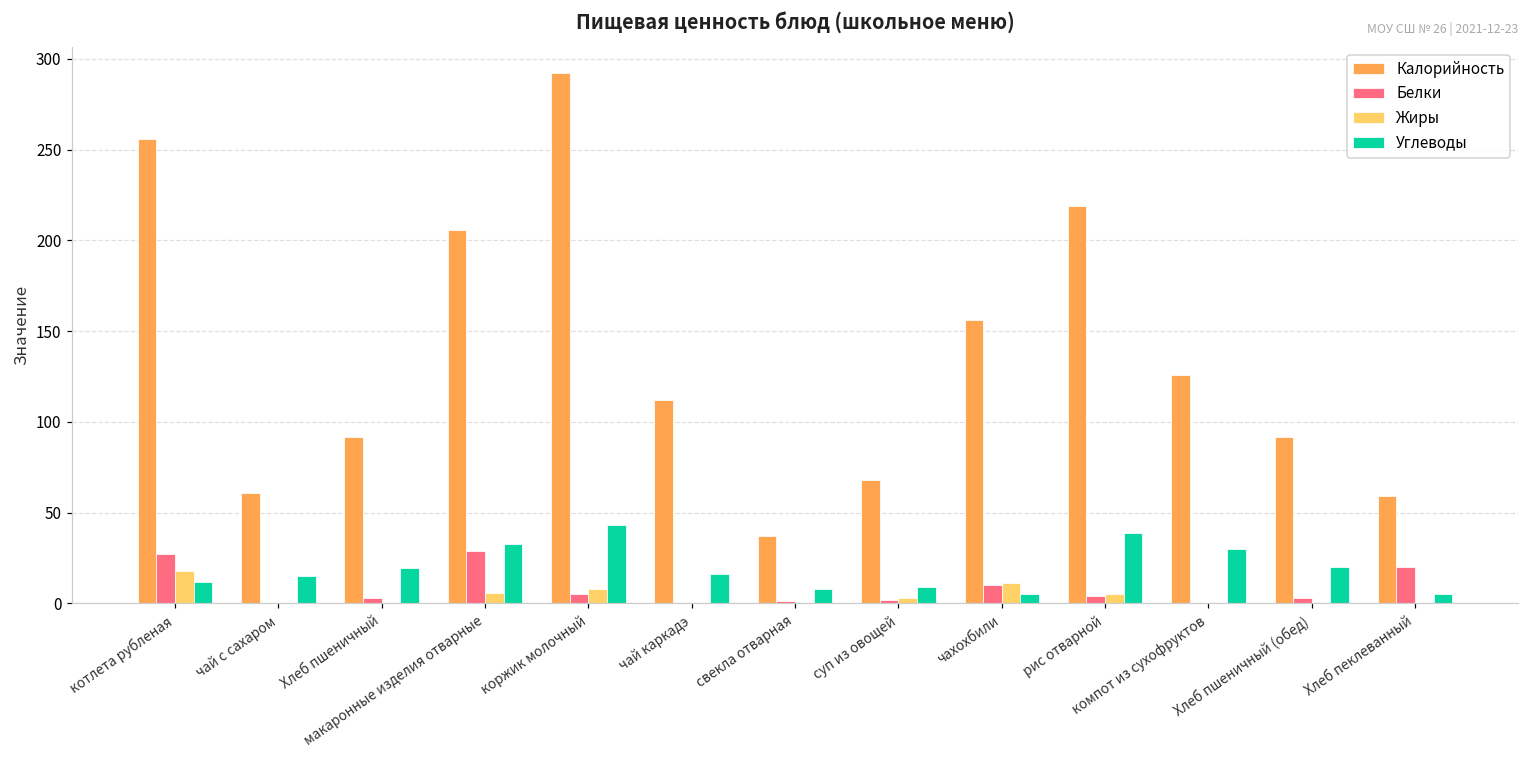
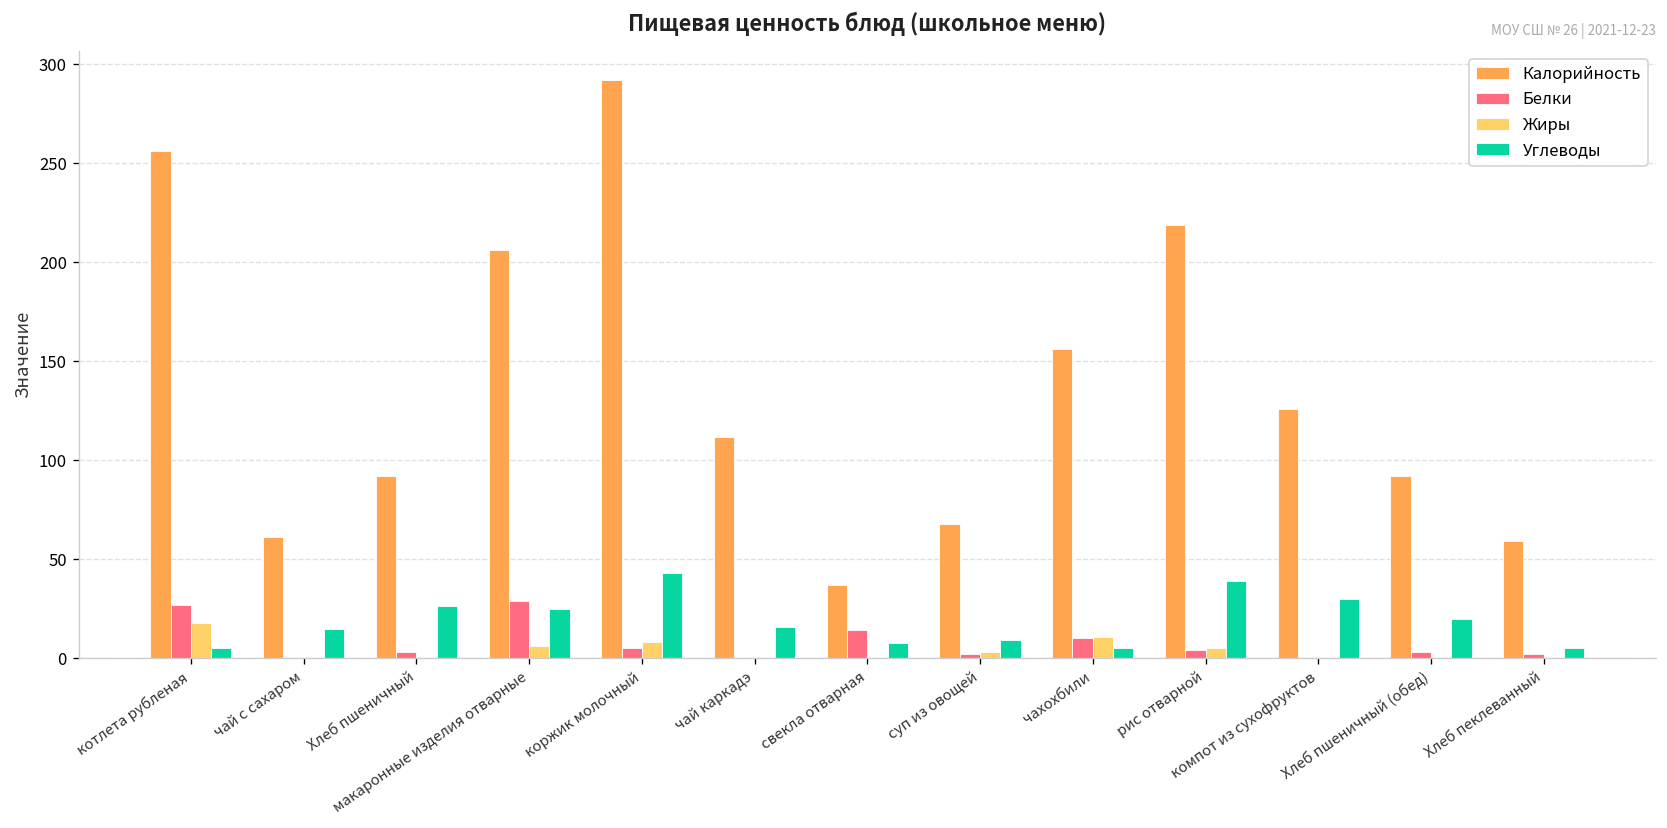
Углеводы, котлета рубленая: 12 -> 5
Углеводы, Хлеб пшеничный: 20 -> 26
Углеводы, макаронные изделия отварные: 33 -> 25
Белки, свекла отварная: 1 -> 14
Белки, Хлеб пеклеванный: 20 -> 2
